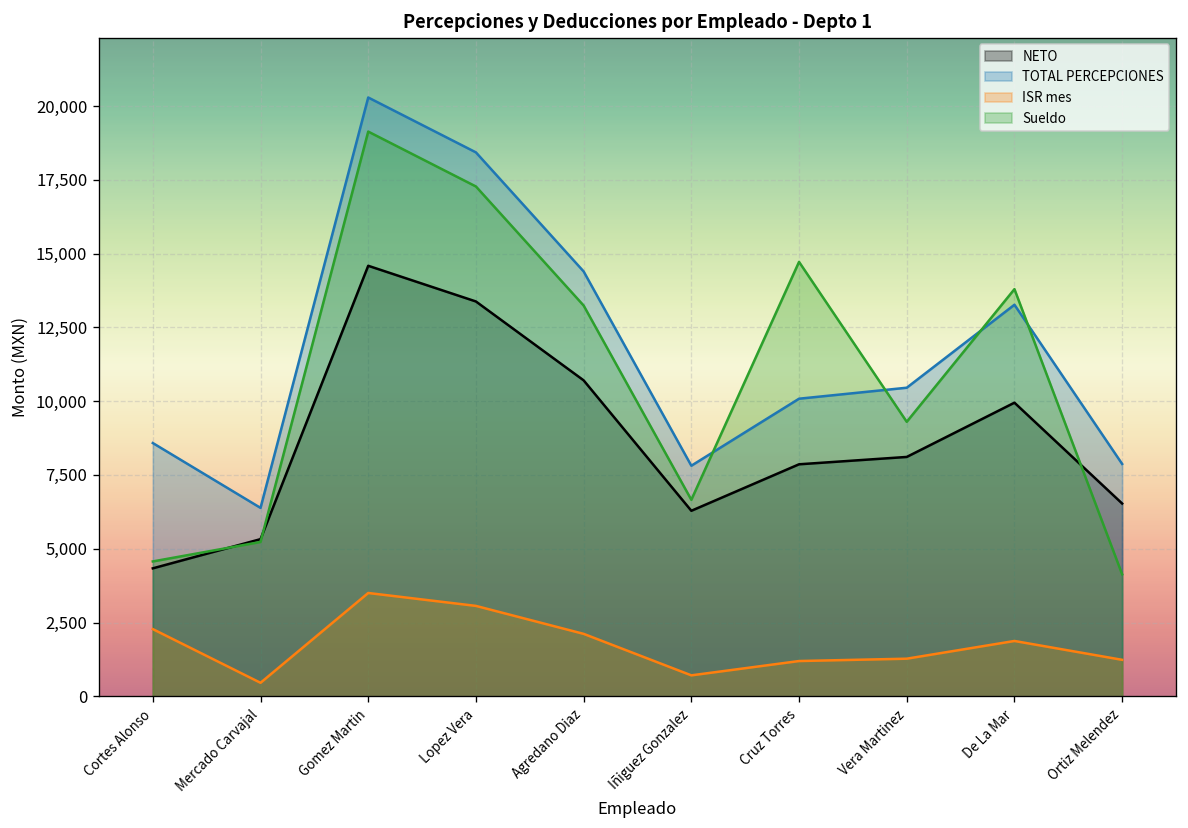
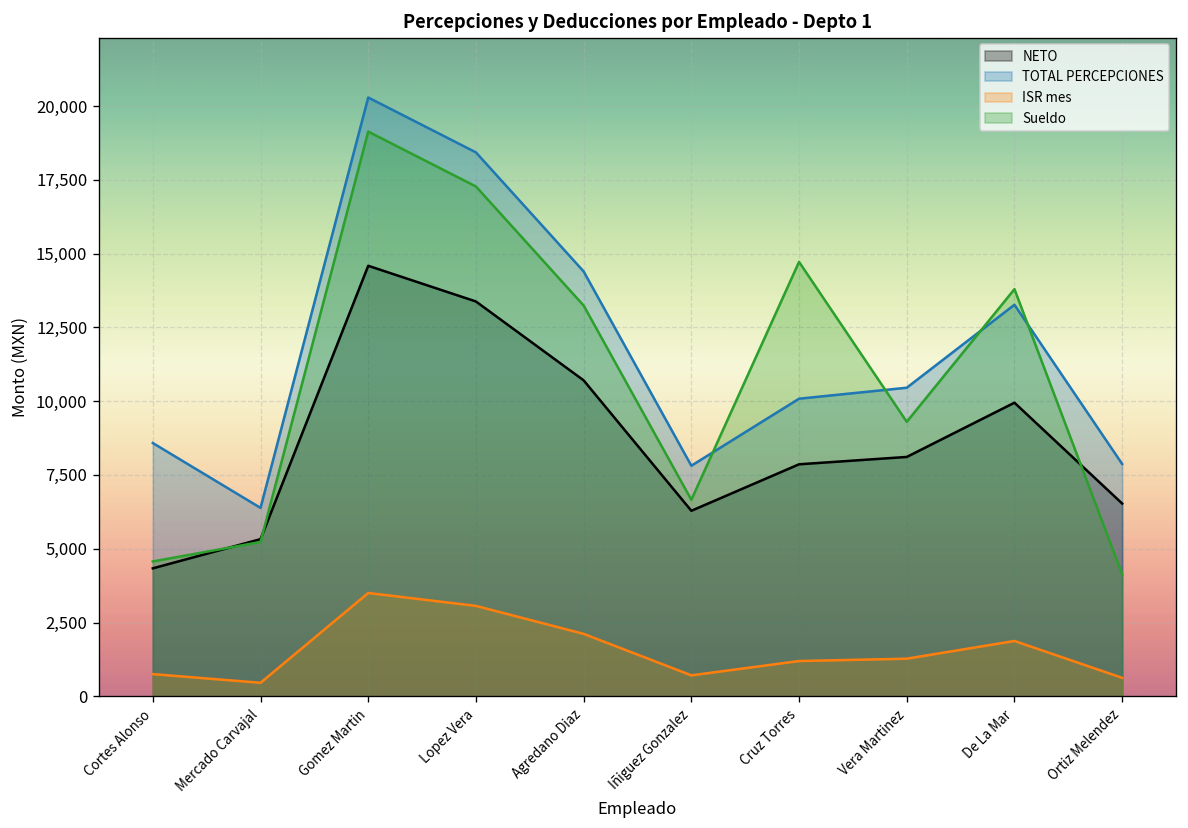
ISR mes, Cortes Alonso: 2,300 -> 800
ISR mes, Ortiz Melendez: 1,200 -> 600
